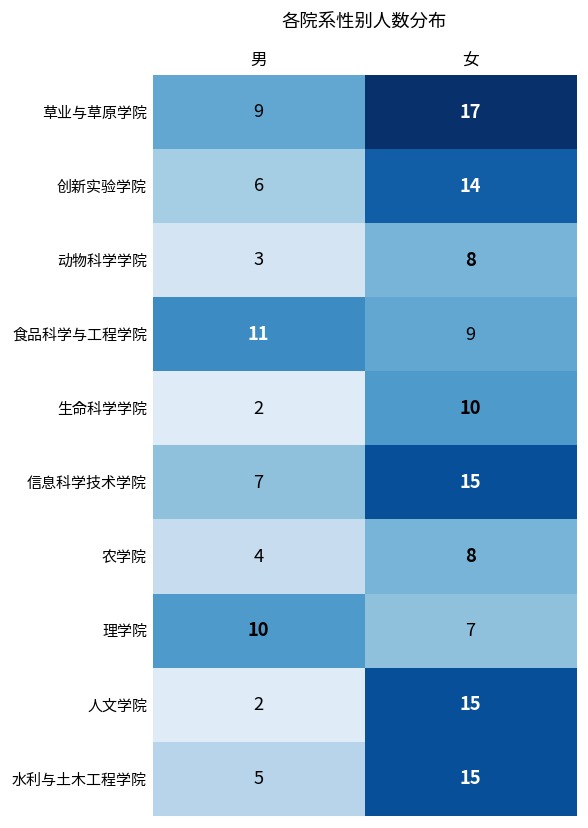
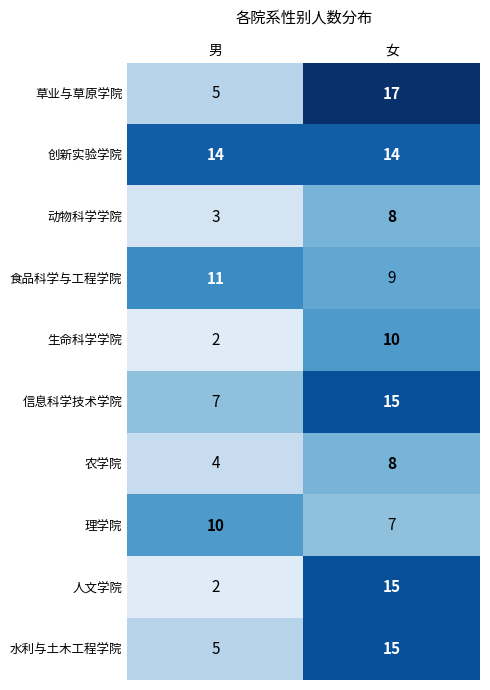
草业与草原学院, 男: 9 -> 5
创新实验学院, 男: 6 -> 14
